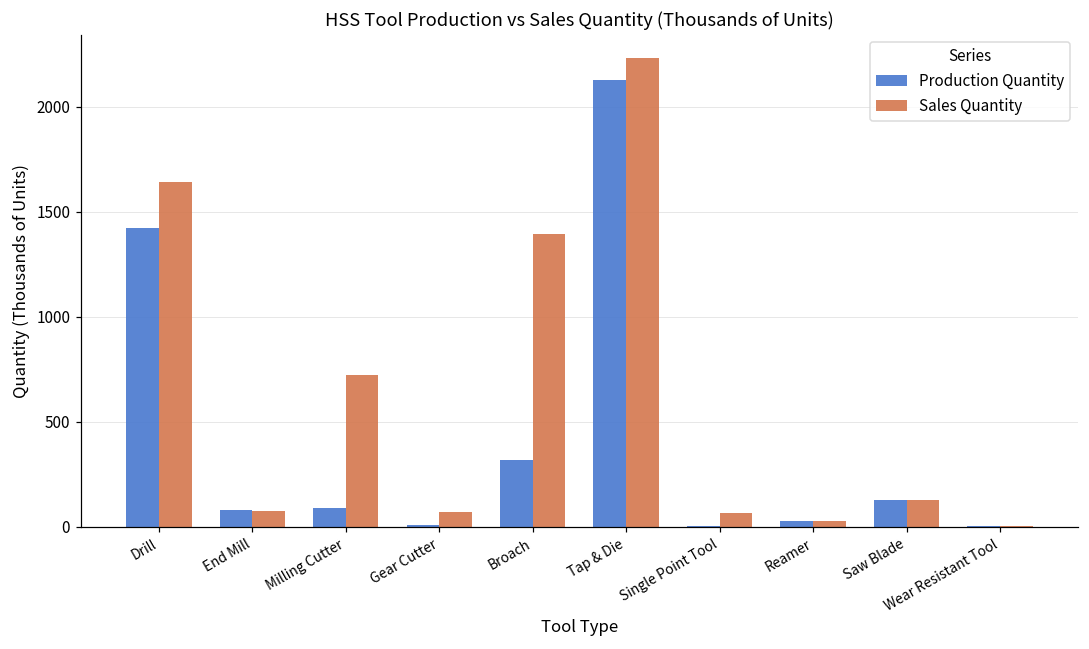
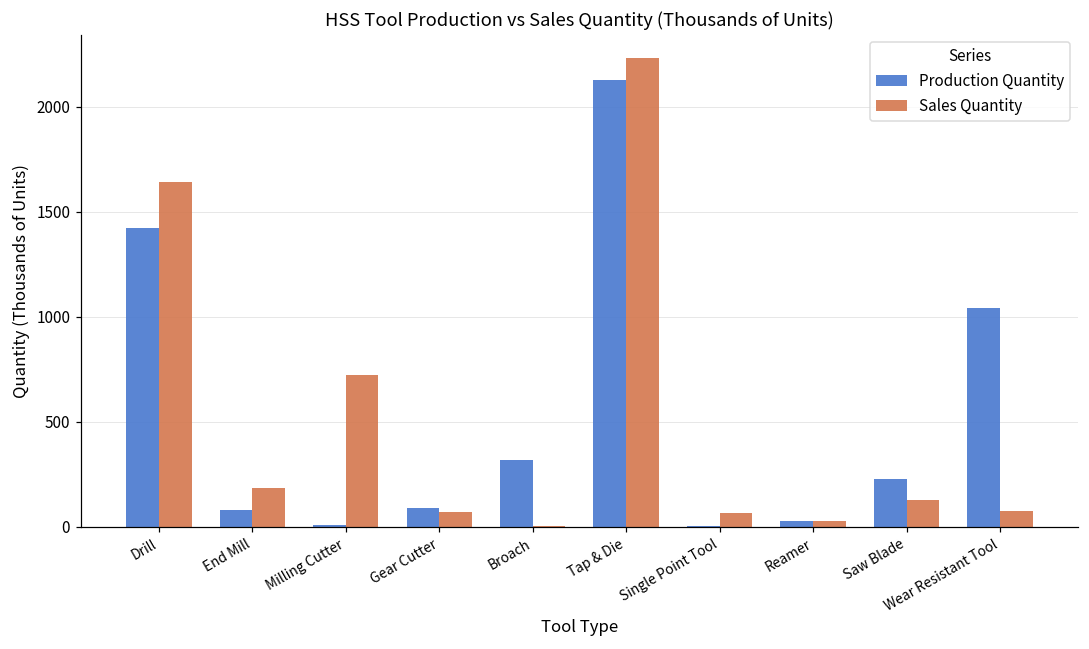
Sales Quantity, End Mill: 70 -> 190
Production Quantity, Milling Cutter: 90 -> 10
Production Quantity, Gear Cutter: 10 -> 90
Sales Quantity, Broach: 1390 -> 0
Production Quantity, Saw Blade: 120 -> 230
Production Quantity, Wear Resistant Tool: 0 -> 1040
Sales Quantity, Wear Resistant Tool: 0 -> 80
